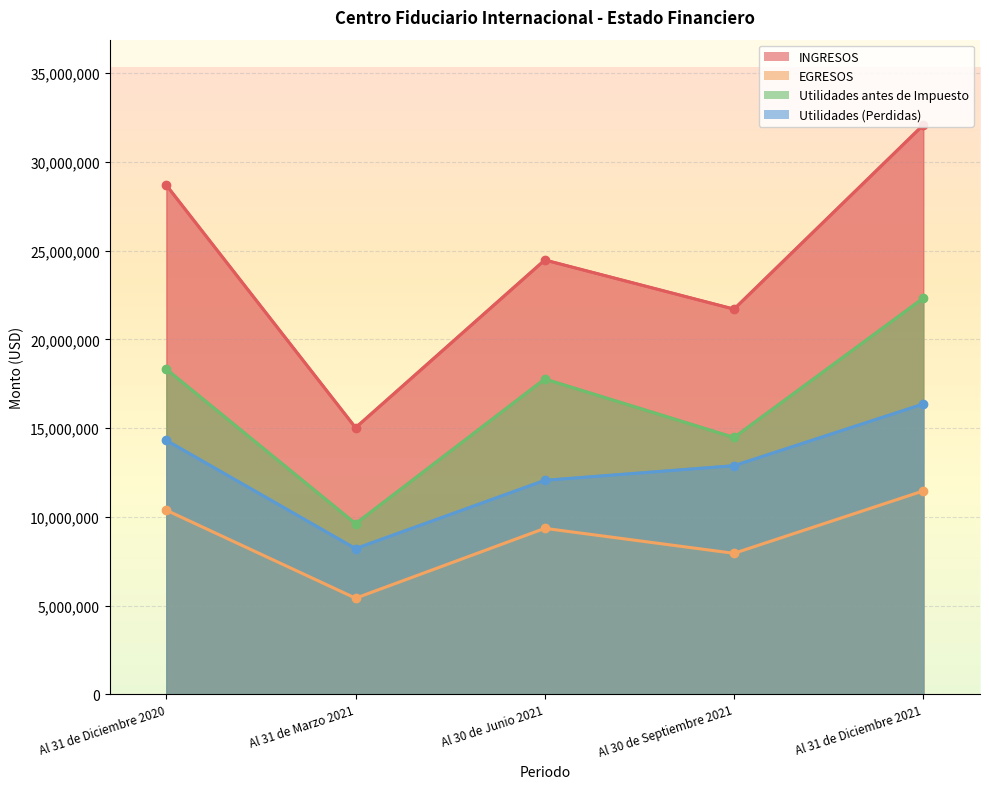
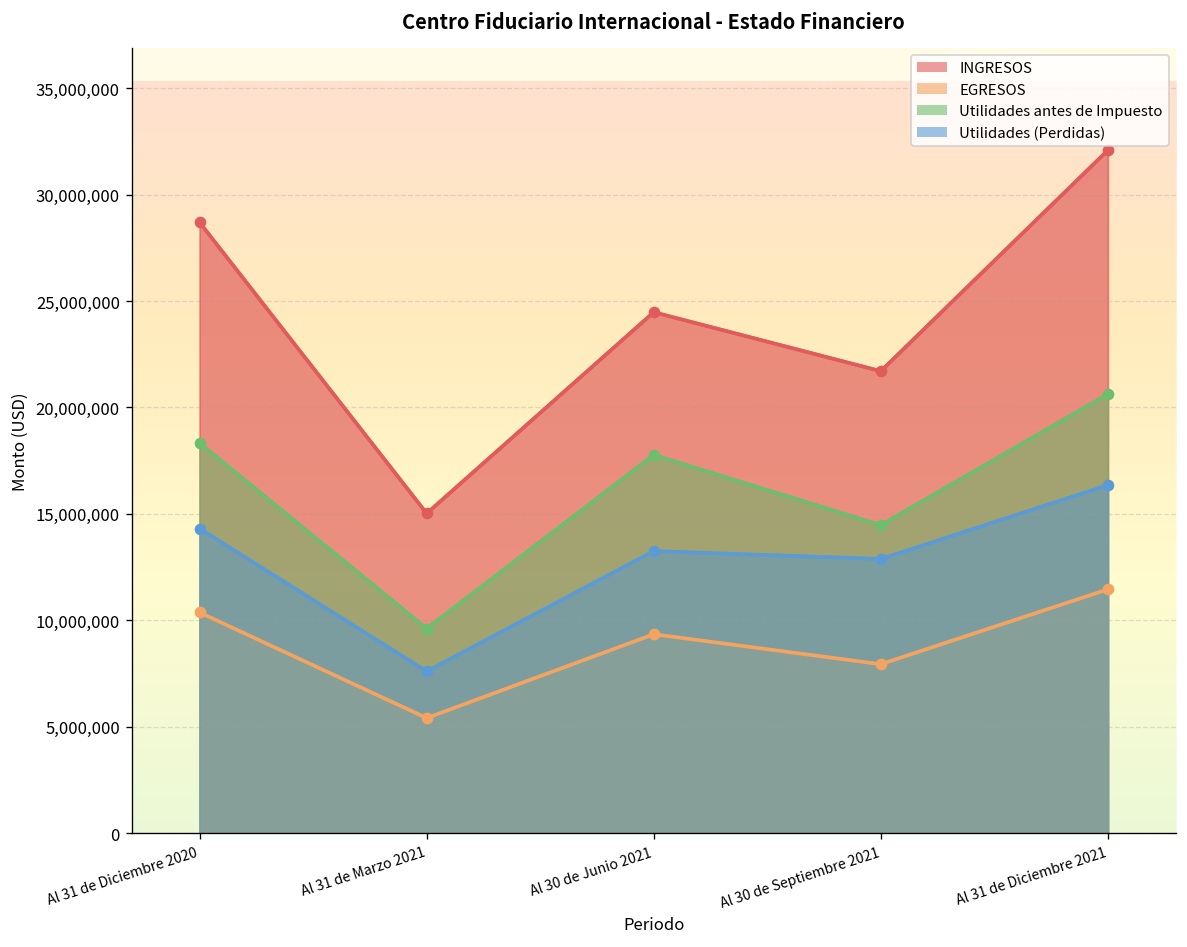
Utilidades (Perdidas), Al 31 de Marzo 2021: 8,200,000 -> 7,600,000
Utilidades (Perdidas), Al 30 de Junio 2021: 12,100,000 -> 13,300,000
Utilidades antes de Impuesto, Al 31 de Diciembre 2021: 22,300,000 -> 20,600,000
